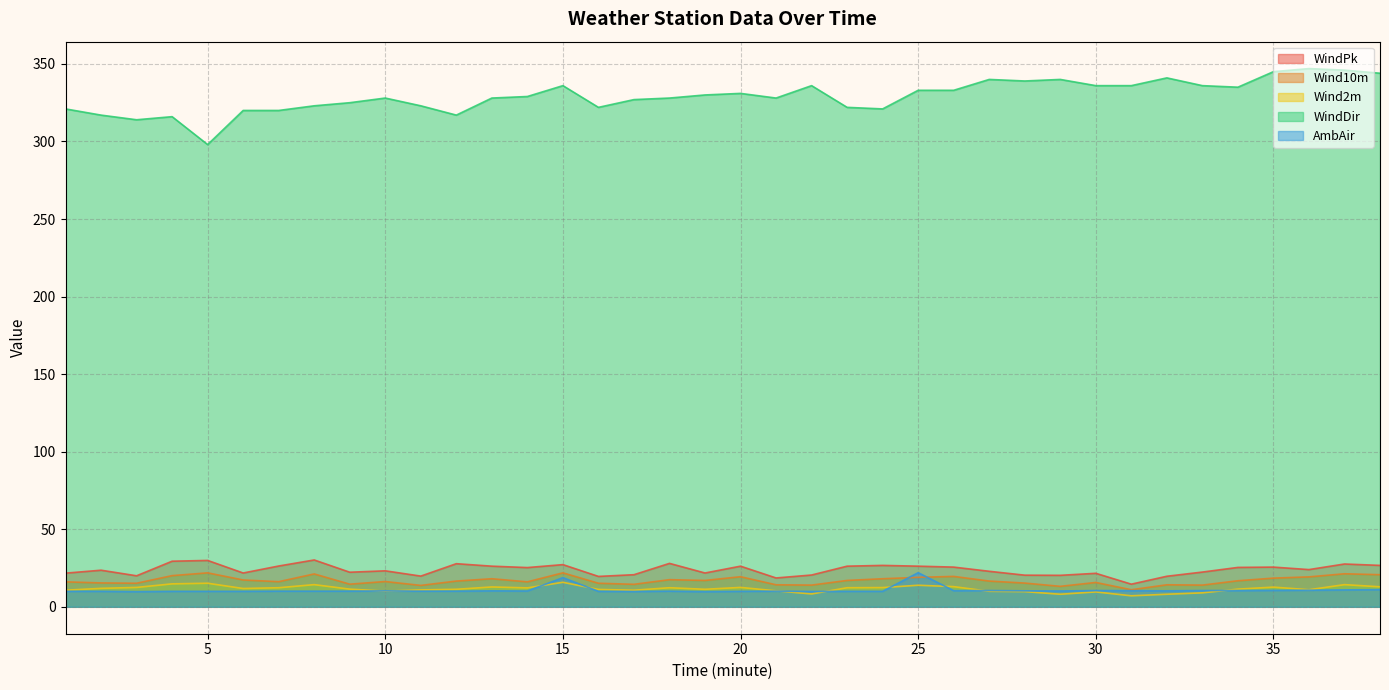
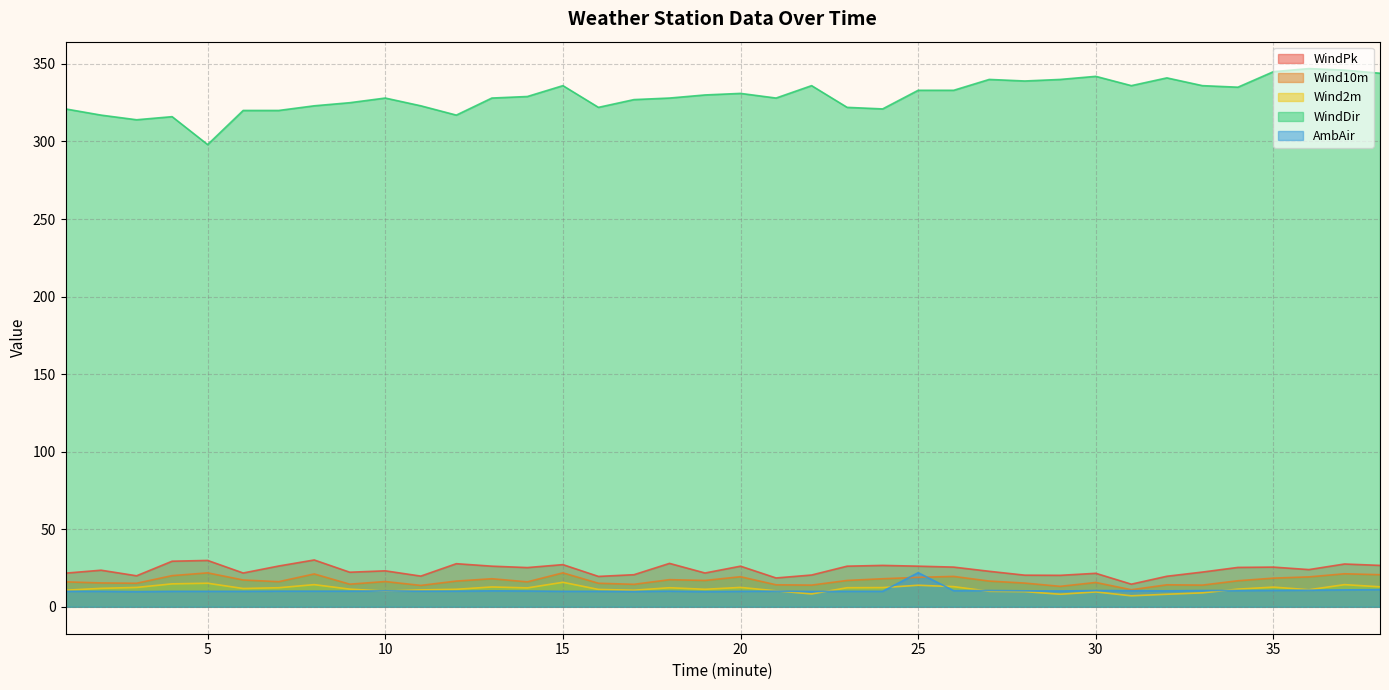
AmbAir, 15: 19 -> 10
WindDir, 30: 336 -> 342
